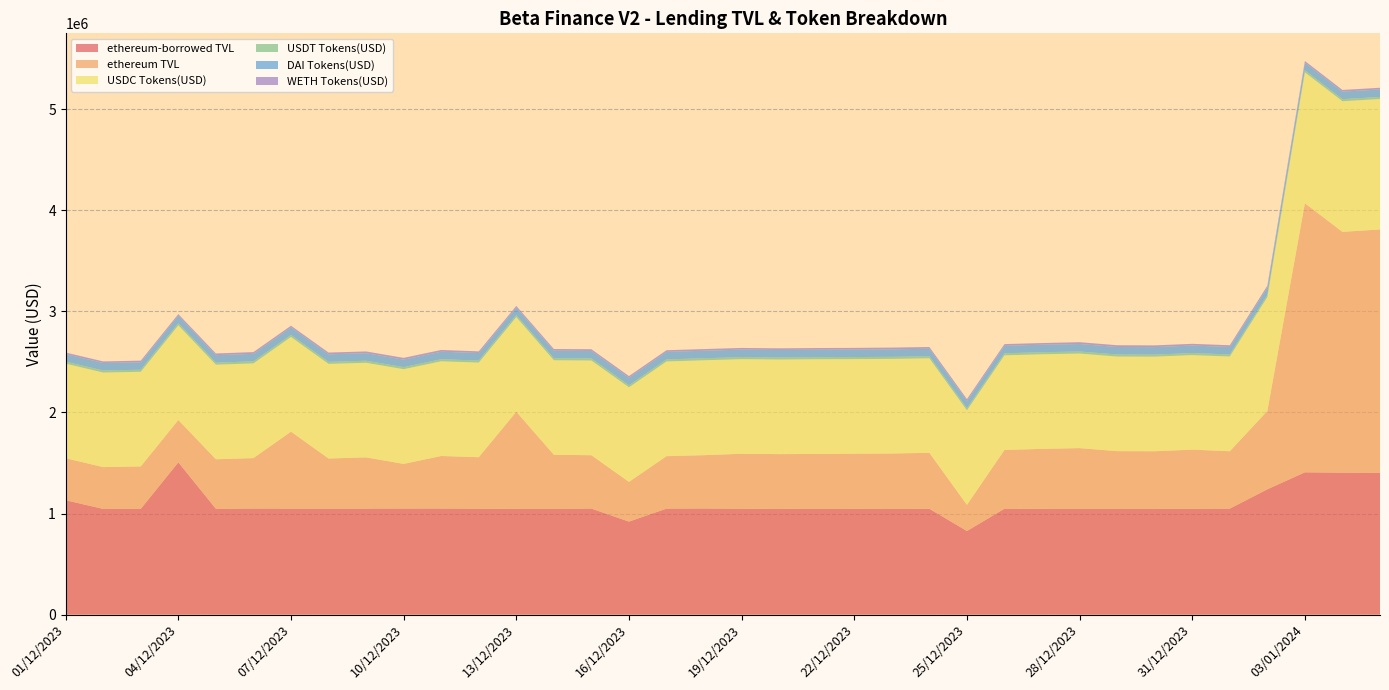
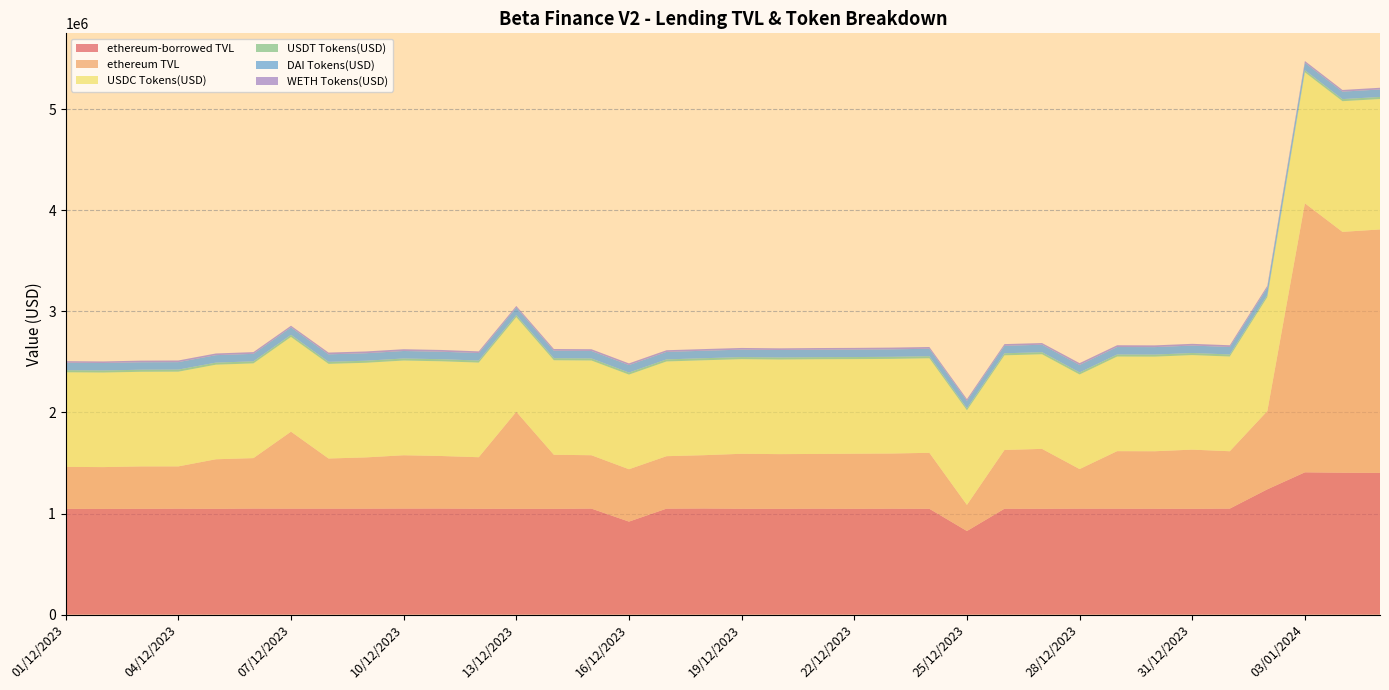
ethereum-borrowed TVL, 01/12/2023: 1130000 -> 1050000
ethereum-borrowed TVL, 04/12/2023: 1510000 -> 1050000
ethereum TVL, 10/12/2023: 440000 -> 530000
ethereum TVL, 16/12/2023: 390000 -> 520000
ethereum TVL, 28/12/2023: 600000 -> 390000
